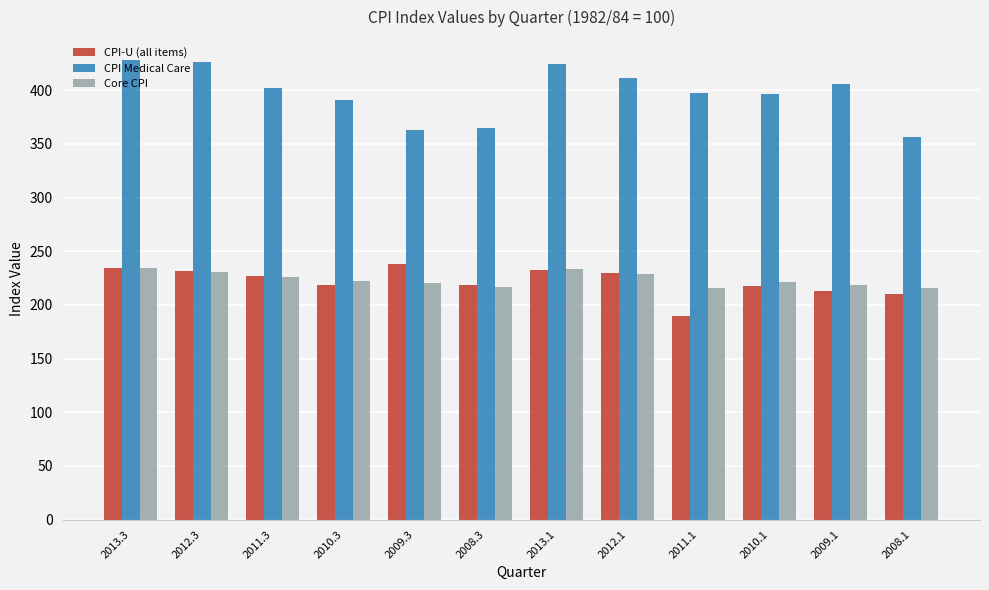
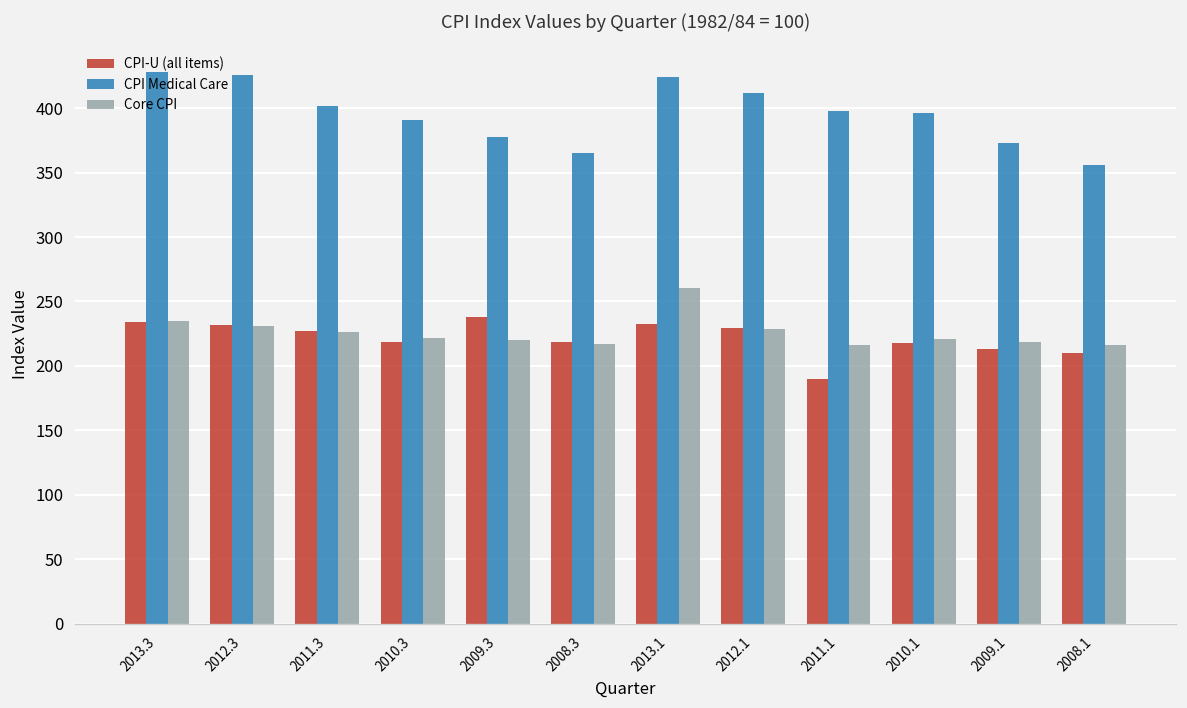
CPI Medical Care, 2009.3: 363 -> 378
Core CPI, 2013.1: 233 -> 260
CPI Medical Care, 2009.1: 405 -> 373
